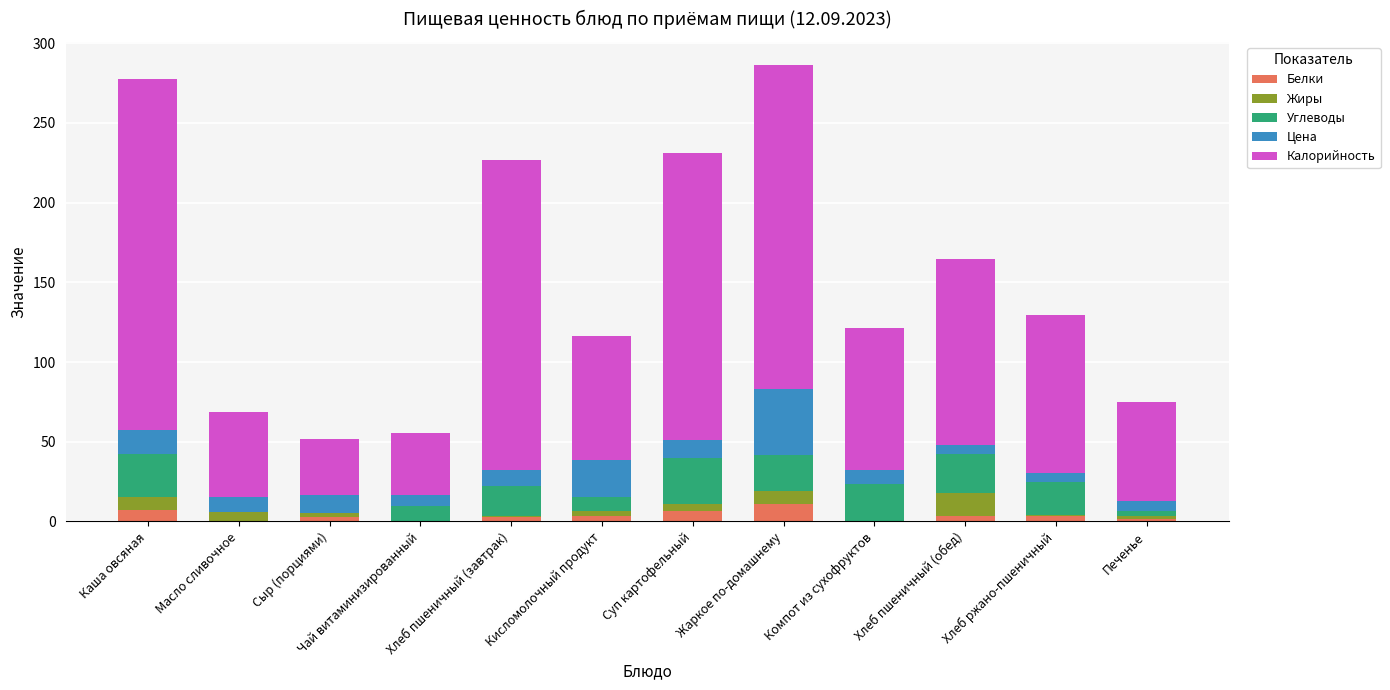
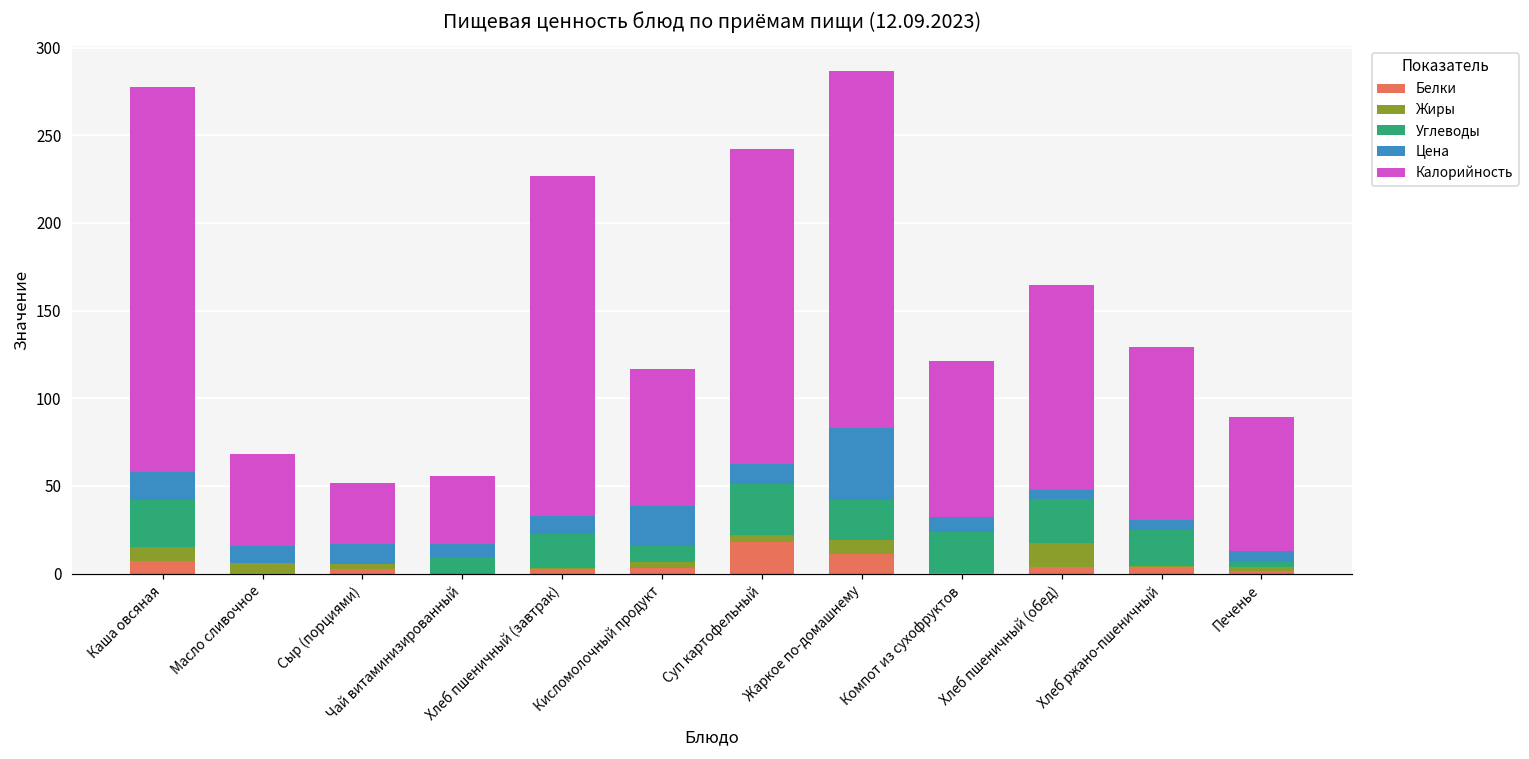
Белки, Суп картофельный: 7 -> 18
Калорийность, Печенье: 62 -> 77
